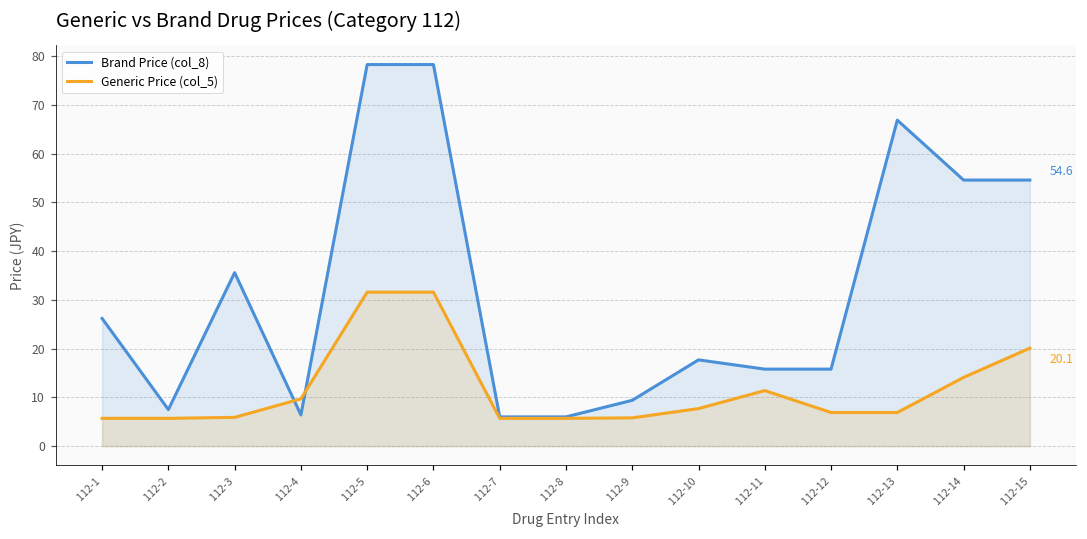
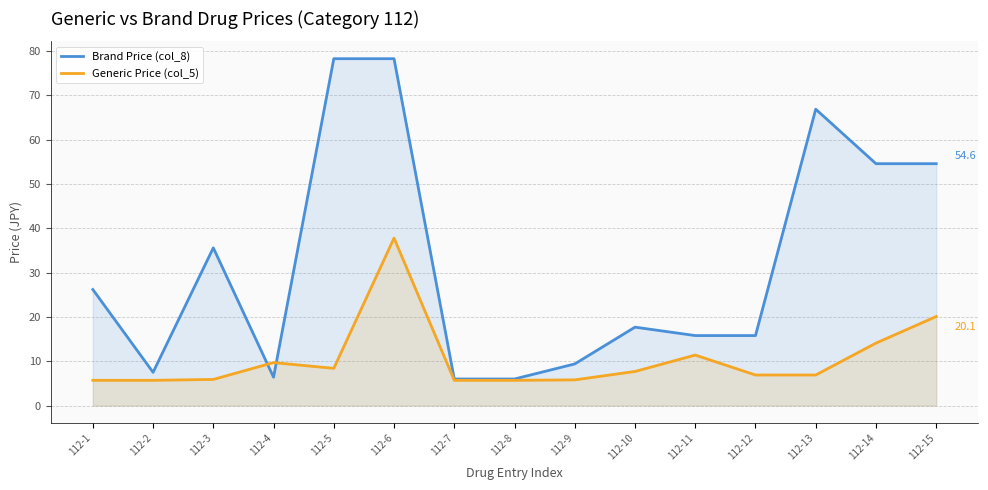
Generic Price (col_5), 112-5: 32 -> 8
Generic Price (col_5), 112-6: 32 -> 38
